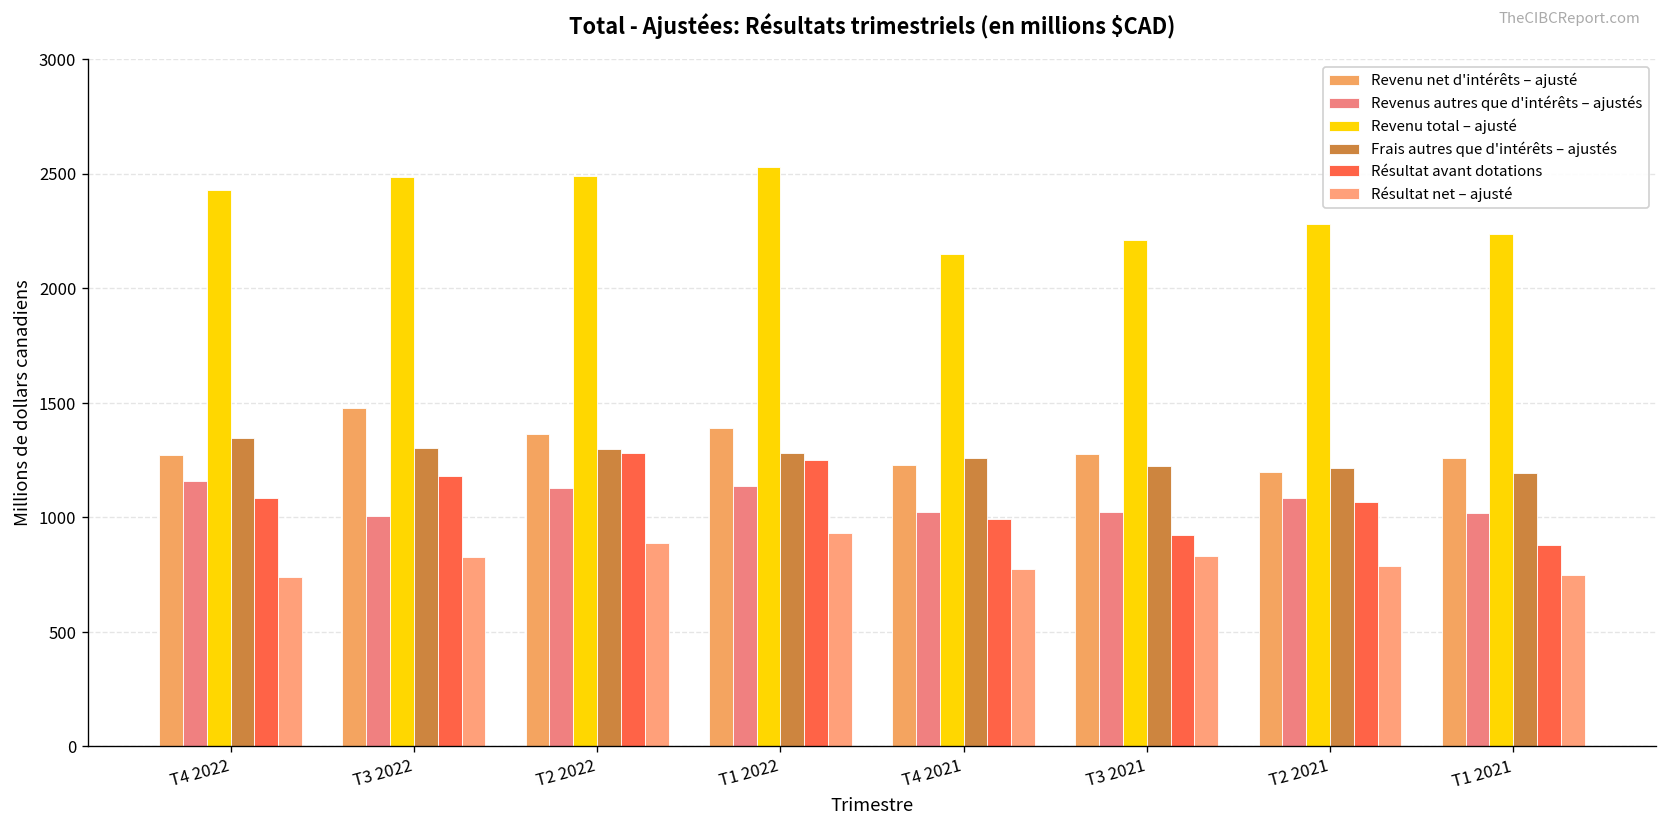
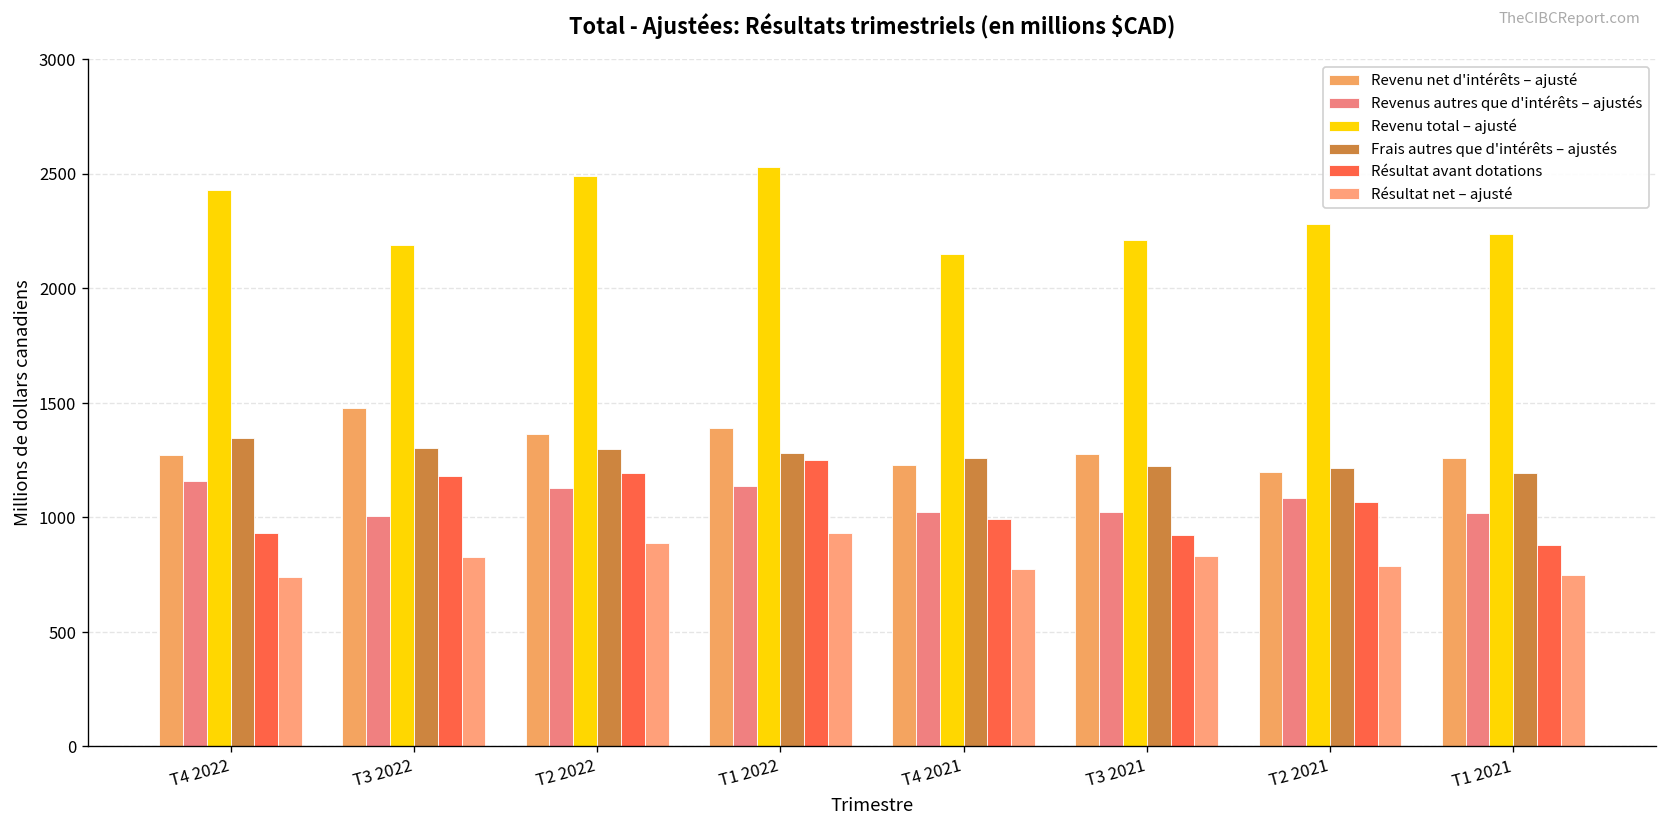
Résultat avant dotations, T4 2022: 1080 -> 930
Revenu total – ajusté, T3 2022: 2480 -> 2190
Résultat avant dotations, T2 2022: 1280 -> 1190
